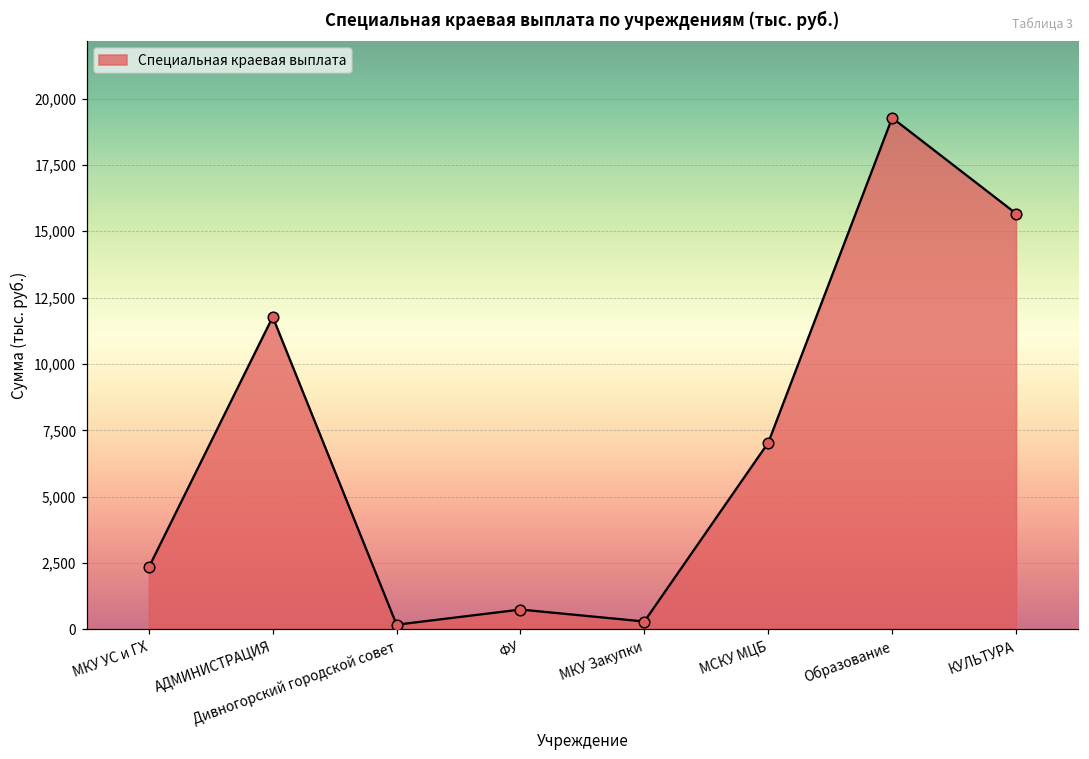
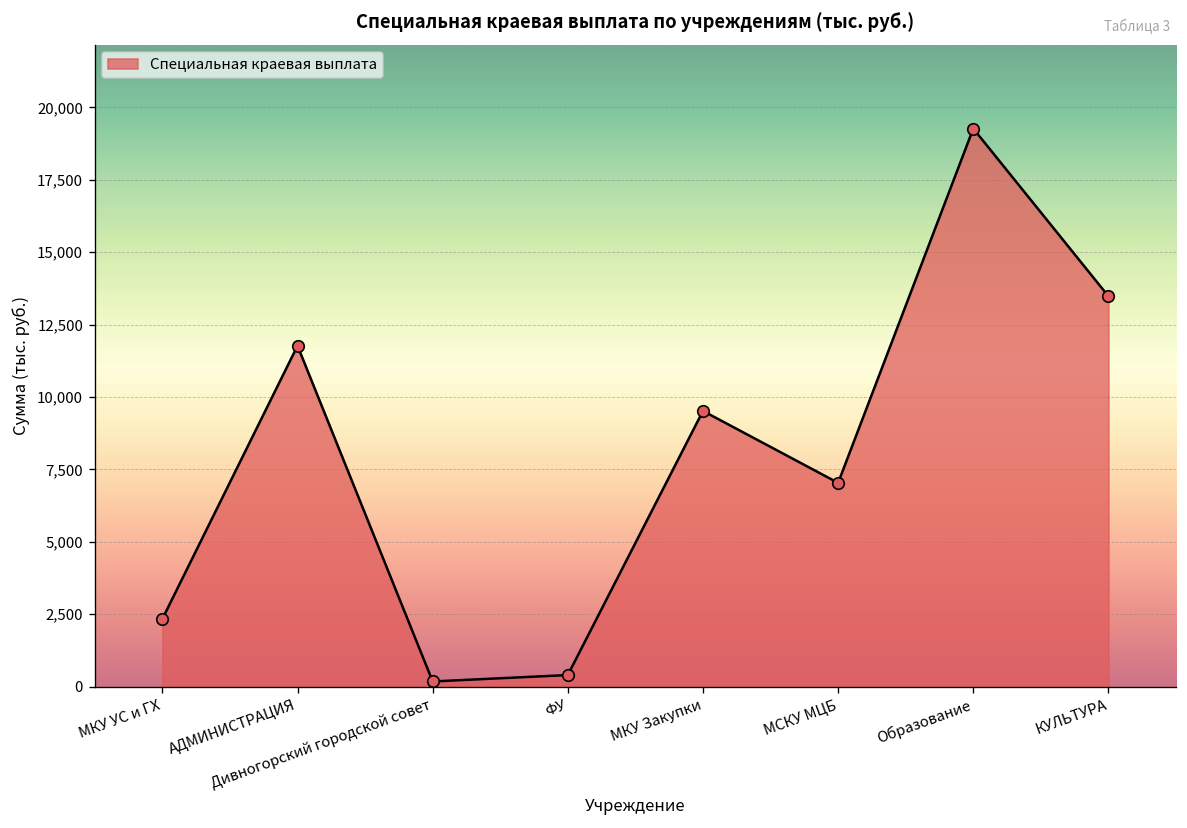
ФУ: 700 -> 400
МКУ Закупки: 300 -> 9,500
КУЛЬТУРА: 15,700 -> 13,500
